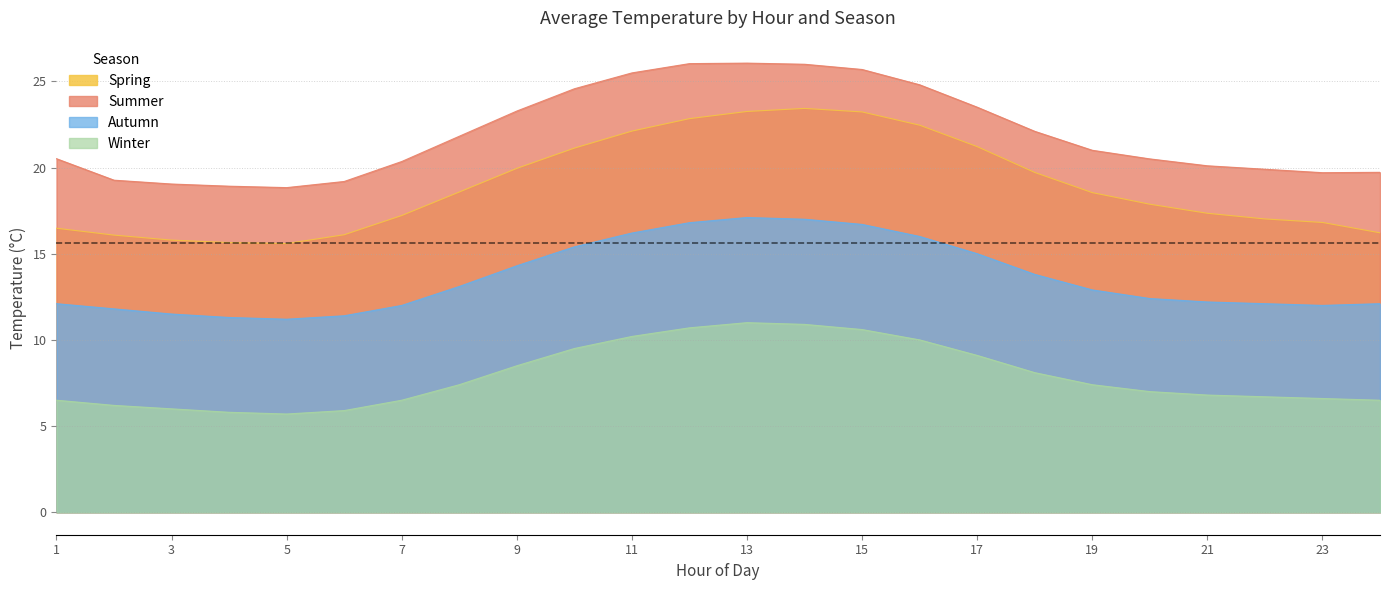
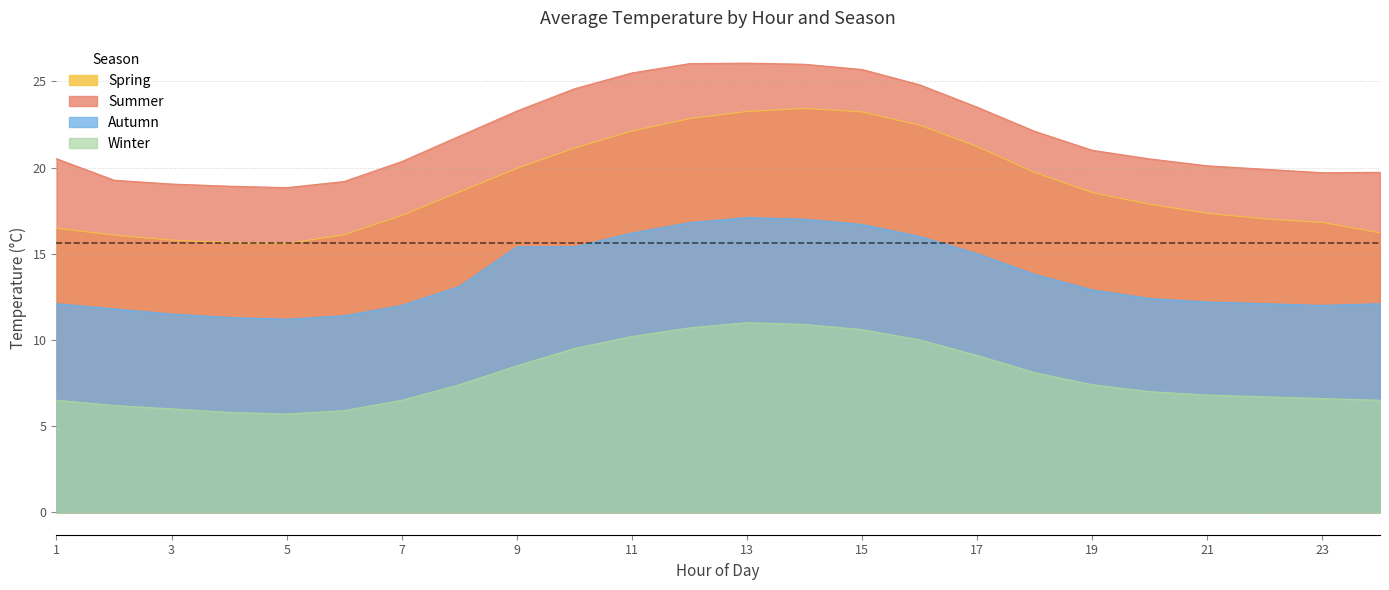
Autumn, 9: 14.3 -> 15.4
